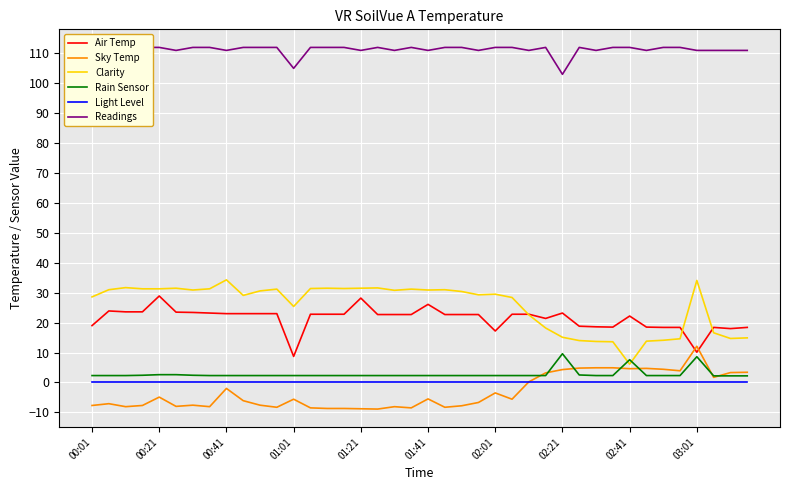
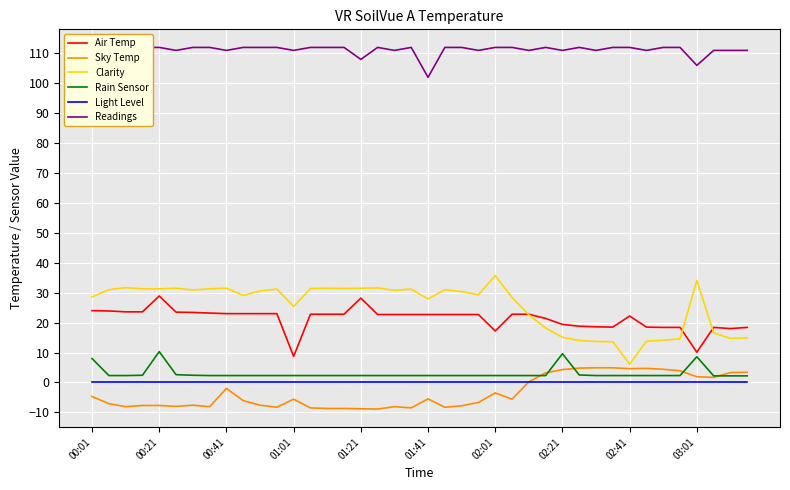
Air Temp, 00:01: 19 -> 24
Sky Temp, 00:01: -8 -> -5
Rain Sensor, 00:01: 2 -> 8
Sky Temp, 00:21: -5 -> -8
Rain Sensor, 00:21: 3 -> 10
Clarity, 00:41: 34 -> 32
Readings, 01:01: 105 -> 111
Readings, 01:21: 111 -> 108
Air Temp, 01:41: 26 -> 23
Clarity, 01:41: 31 -> 28
Readings, 01:41: 111 -> 102
Clarity, 02:01: 30 -> 36
Air Temp, 02:21: 23 -> 19
Readings, 02:21: 103 -> 111
Rain Sensor, 02:41: 8 -> 2
Sky Temp, 03:01: 12 -> 2
Readings, 03:01: 111 -> 106
